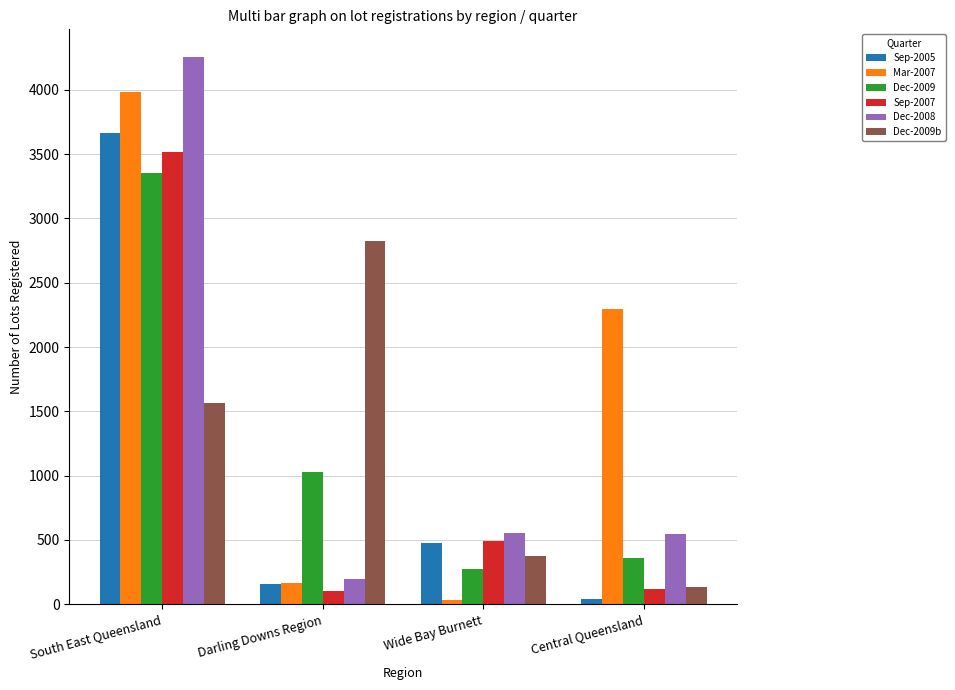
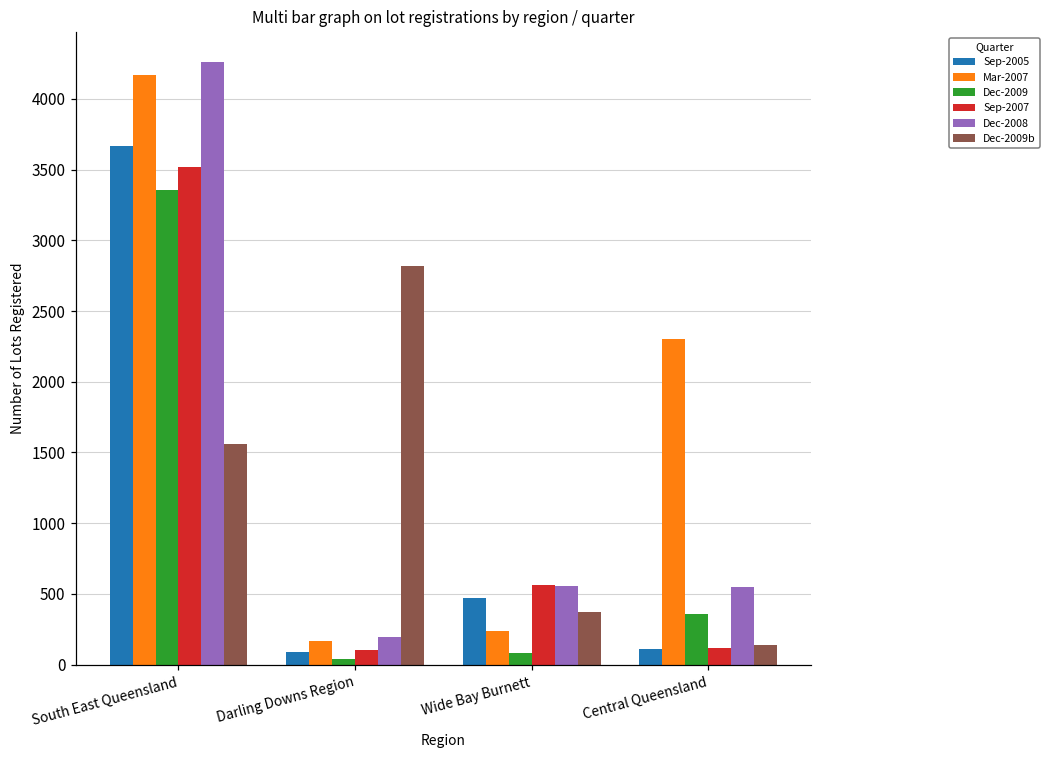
Mar-2007, South East Queensland: 3990 -> 4170
Sep-2005, Darling Downs Region: 160 -> 90
Dec-2009, Darling Downs Region: 1030 -> 40
Mar-2007, Wide Bay Burnett: 40 -> 240
Dec-2009, Wide Bay Burnett: 270 -> 80
Sep-2007, Wide Bay Burnett: 490 -> 560
Sep-2005, Central Queensland: 40 -> 110
